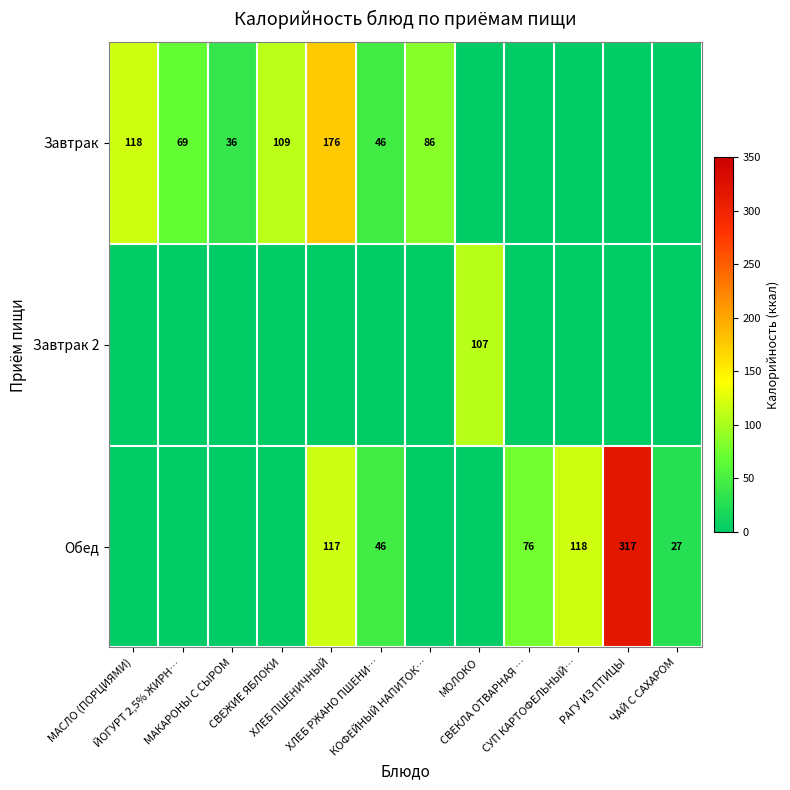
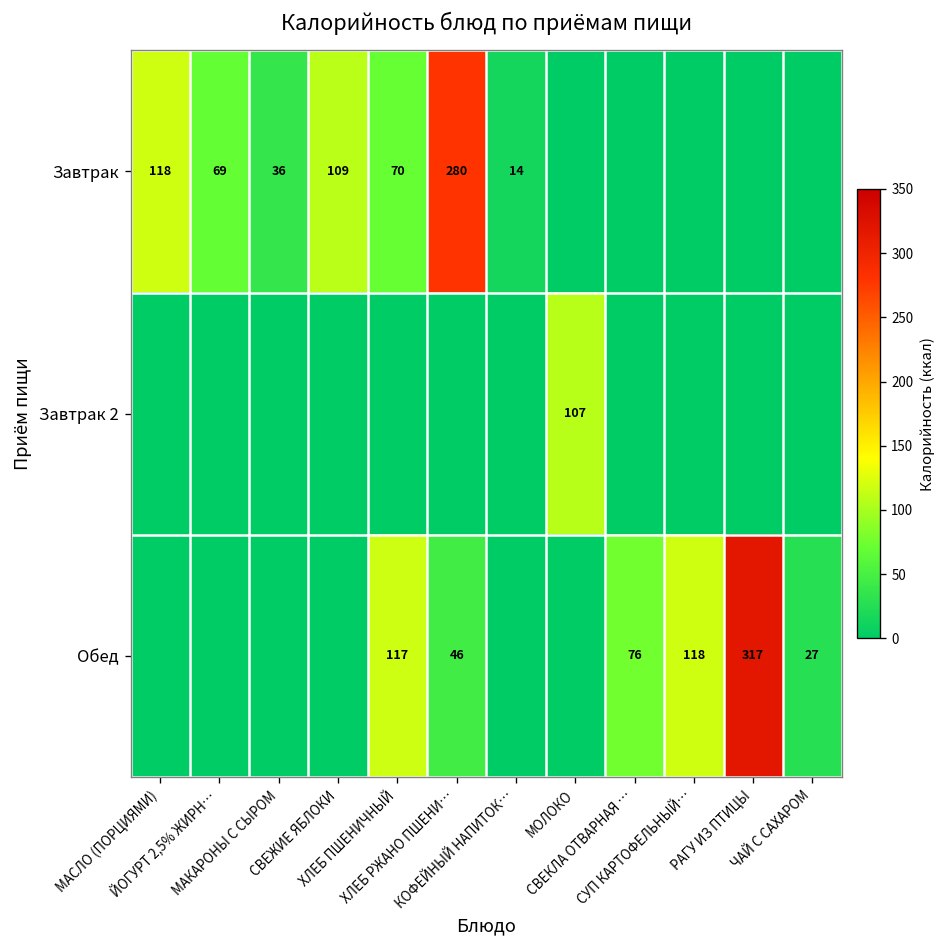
Завтрак, ХЛЕБ ПШЕНИЧНЫЙ: 176 -> 70
Завтрак, ХЛЕБ РЖАНО ПШЕНИ…: 46 -> 280
Завтрак, КОФЕЙНЫЙ НАПИТОК…: 86 -> 14
